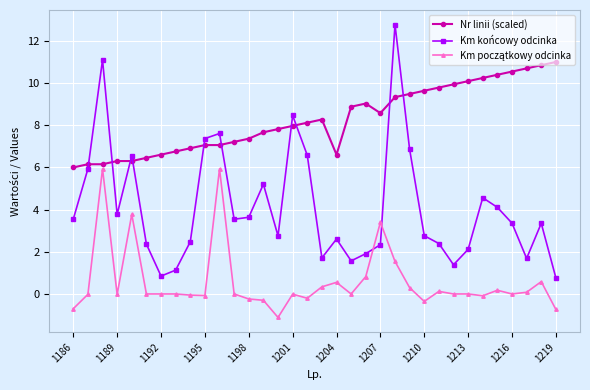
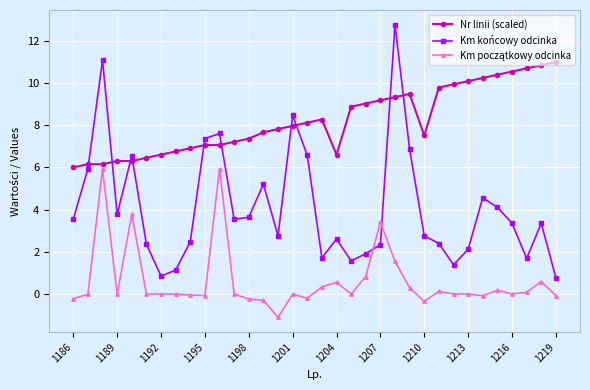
Km początkowy odcinka, 1186: -0.7 -> -0.2
Nr linii (scaled), 1207: 8.6 -> 9.2
Nr linii (scaled), 1210: 9.6 -> 7.5
Km początkowy odcinka, 1219: -0.7 -> -0.1
